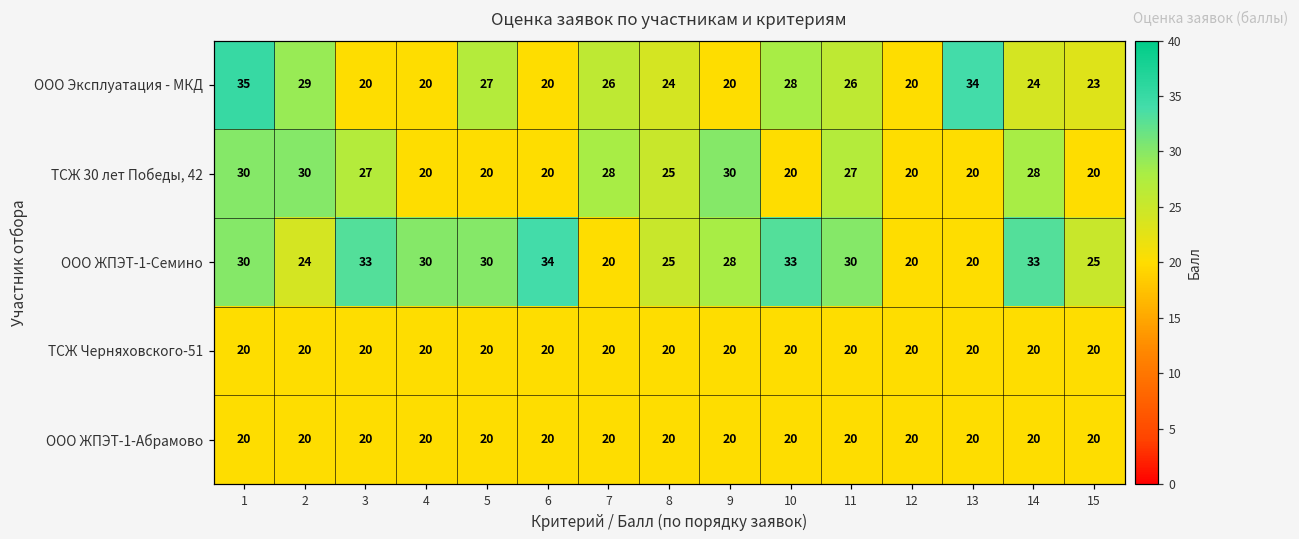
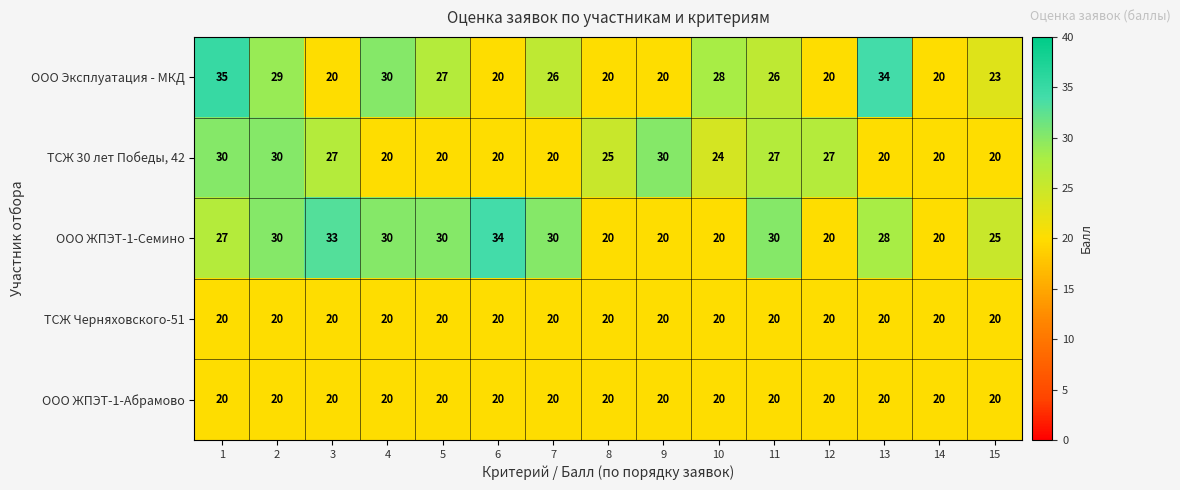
ООО Эксплуатация - МКД, 4: 20 -> 30
ООО Эксплуатация - МКД, 8: 24 -> 20
ООО Эксплуатация - МКД, 14: 24 -> 20
ТСЖ 30 лет Победы, 42, 7: 28 -> 20
ТСЖ 30 лет Победы, 42, 10: 20 -> 24
ТСЖ 30 лет Победы, 42, 12: 20 -> 27
ТСЖ 30 лет Победы, 42, 14: 28 -> 20
ООО ЖПЭТ-1-Семино, 1: 30 -> 27
ООО ЖПЭТ-1-Семино, 2: 24 -> 30
ООО ЖПЭТ-1-Семино, 7: 20 -> 30
ООО ЖПЭТ-1-Семино, 8: 25 -> 20
ООО ЖПЭТ-1-Семино, 9: 28 -> 20
ООО ЖПЭТ-1-Семино, 10: 33 -> 20
ООО ЖПЭТ-1-Семино, 13: 20 -> 28
ООО ЖПЭТ-1-Семино, 14: 33 -> 20
